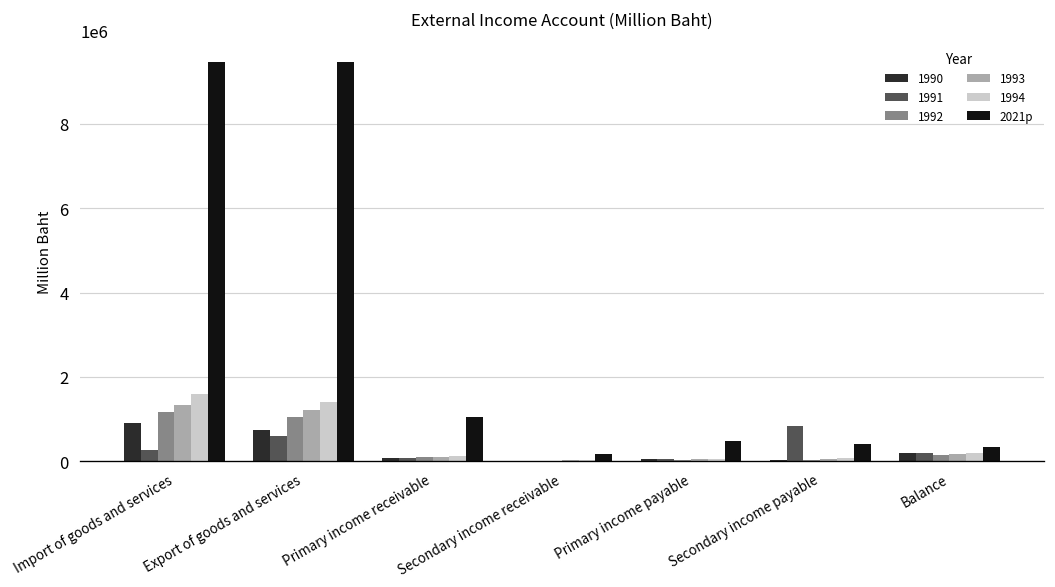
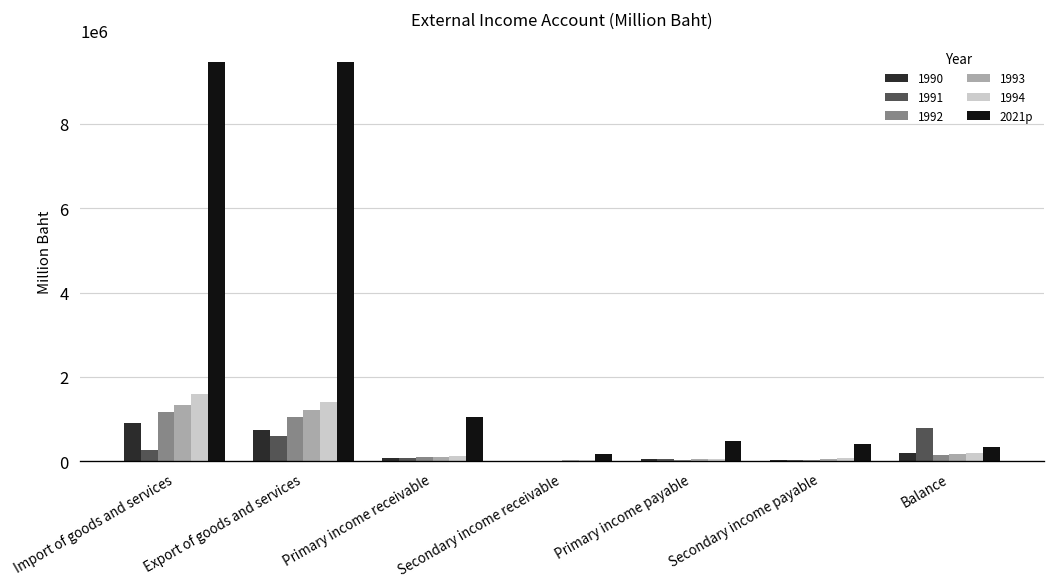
1991, Secondary income payable: 800000 -> 0
1991, Balance: 200000 -> 800000
